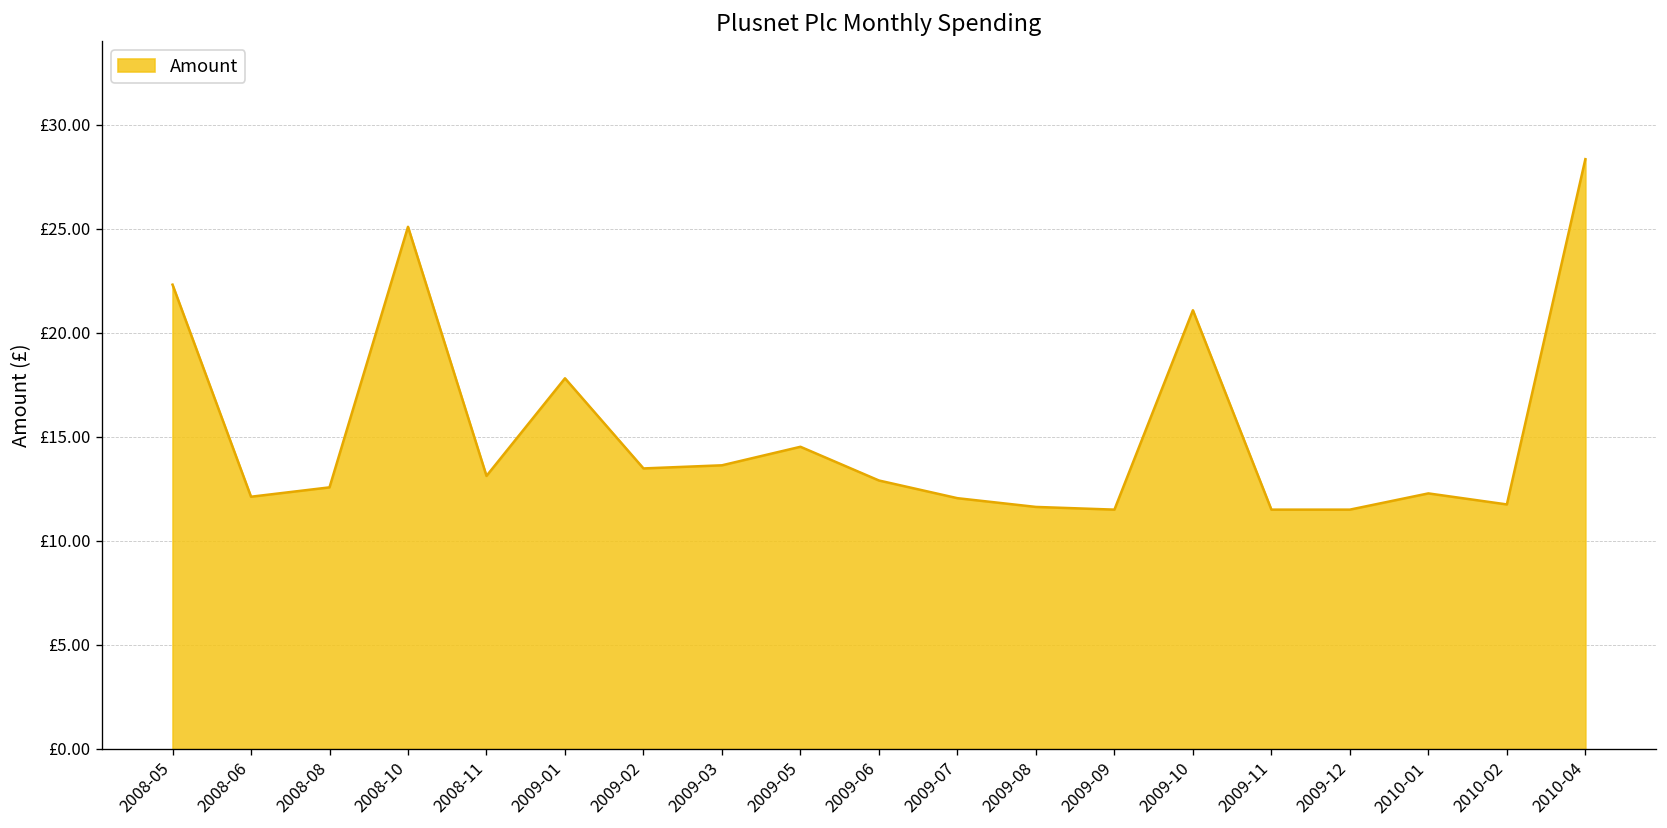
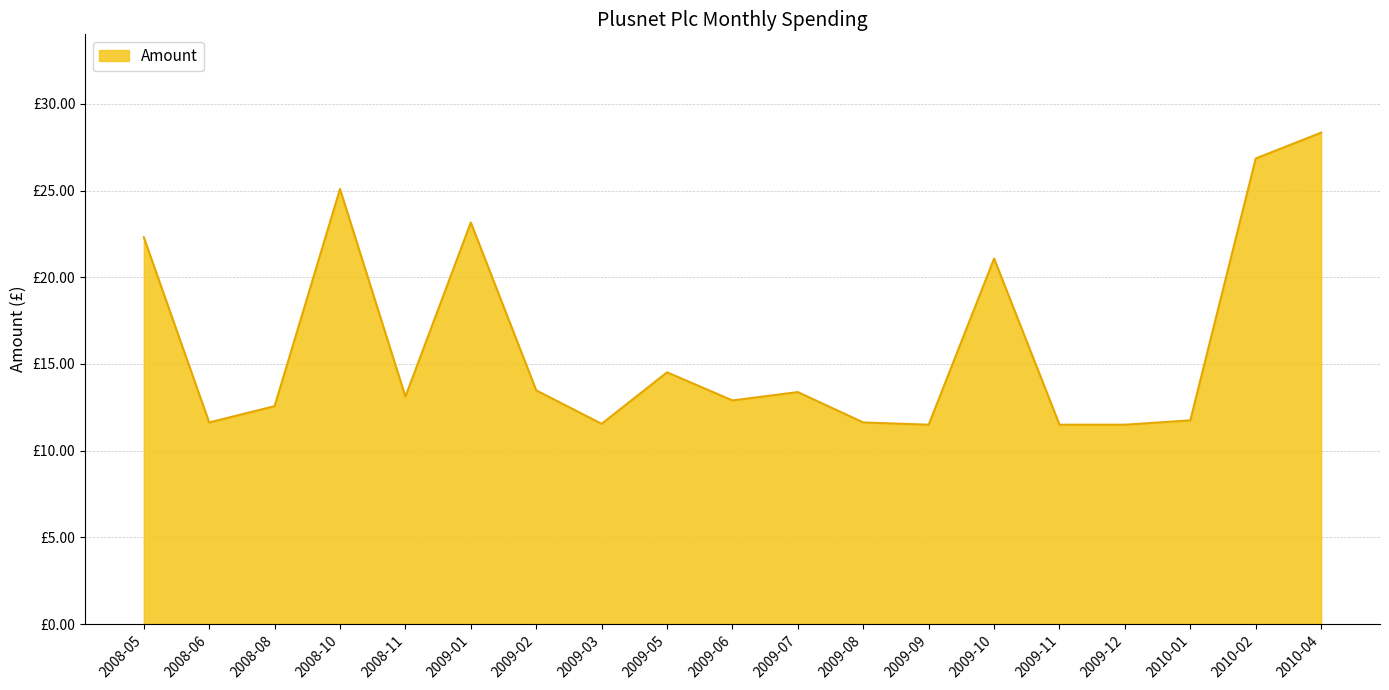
2008-06: £12.1 -> £11.6
2009-01: £17.8 -> £23.2
2009-03: £13.6 -> £11.6
2009-07: £12.1 -> £13.4
2010-01: £12.3 -> £11.8
2010-02: £11.8 -> £26.9
